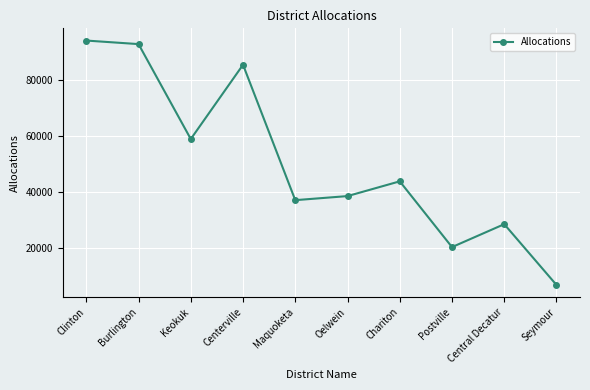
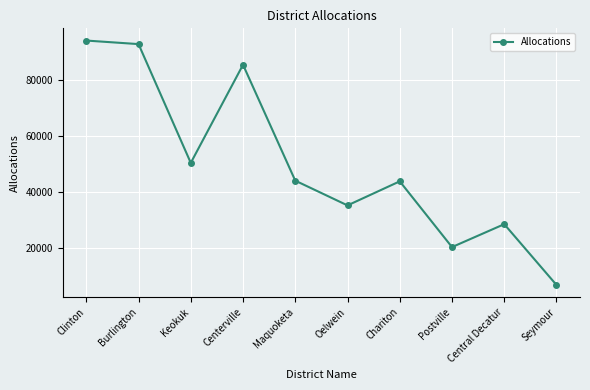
Keokuk: 59000 -> 50000
Maquoketa: 37000 -> 44000
Oelwein: 39000 -> 35000
